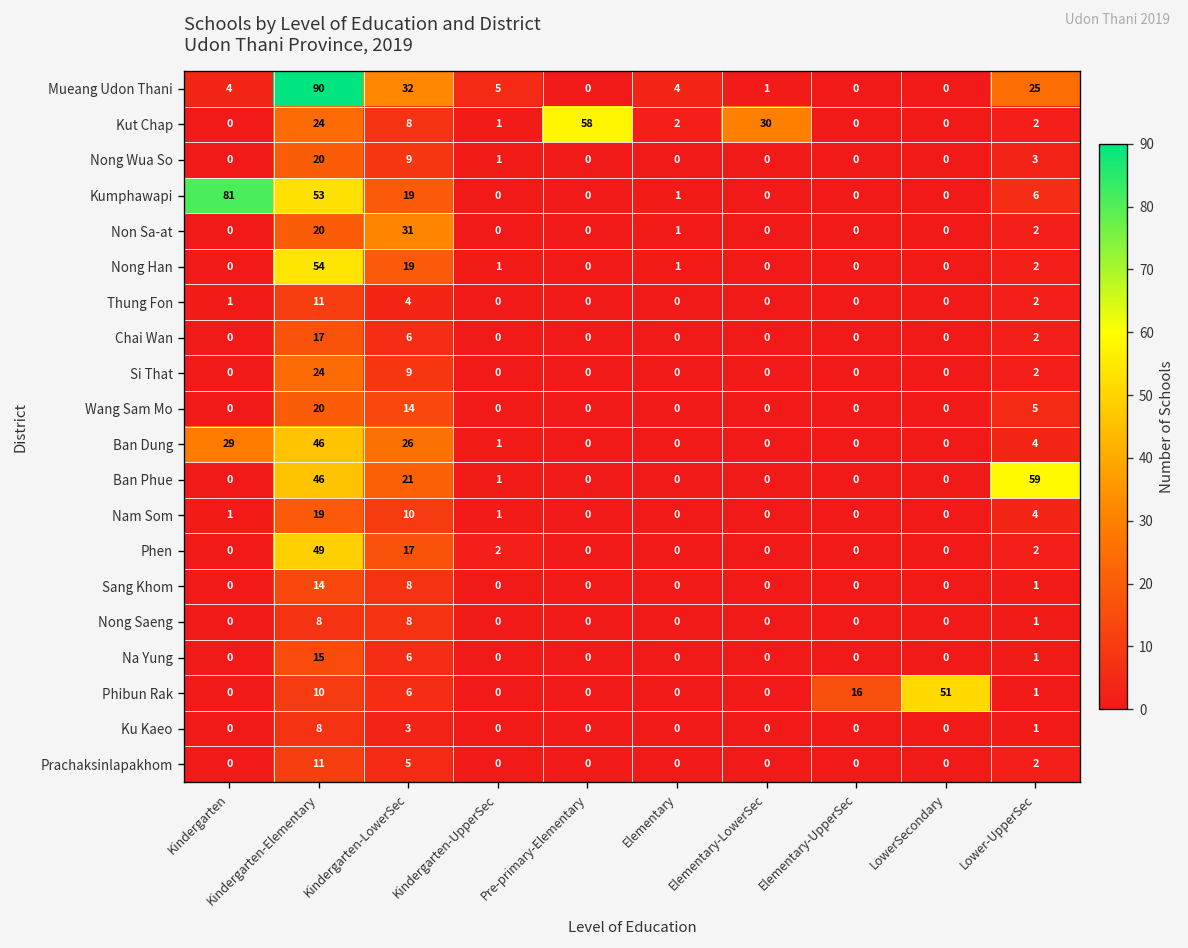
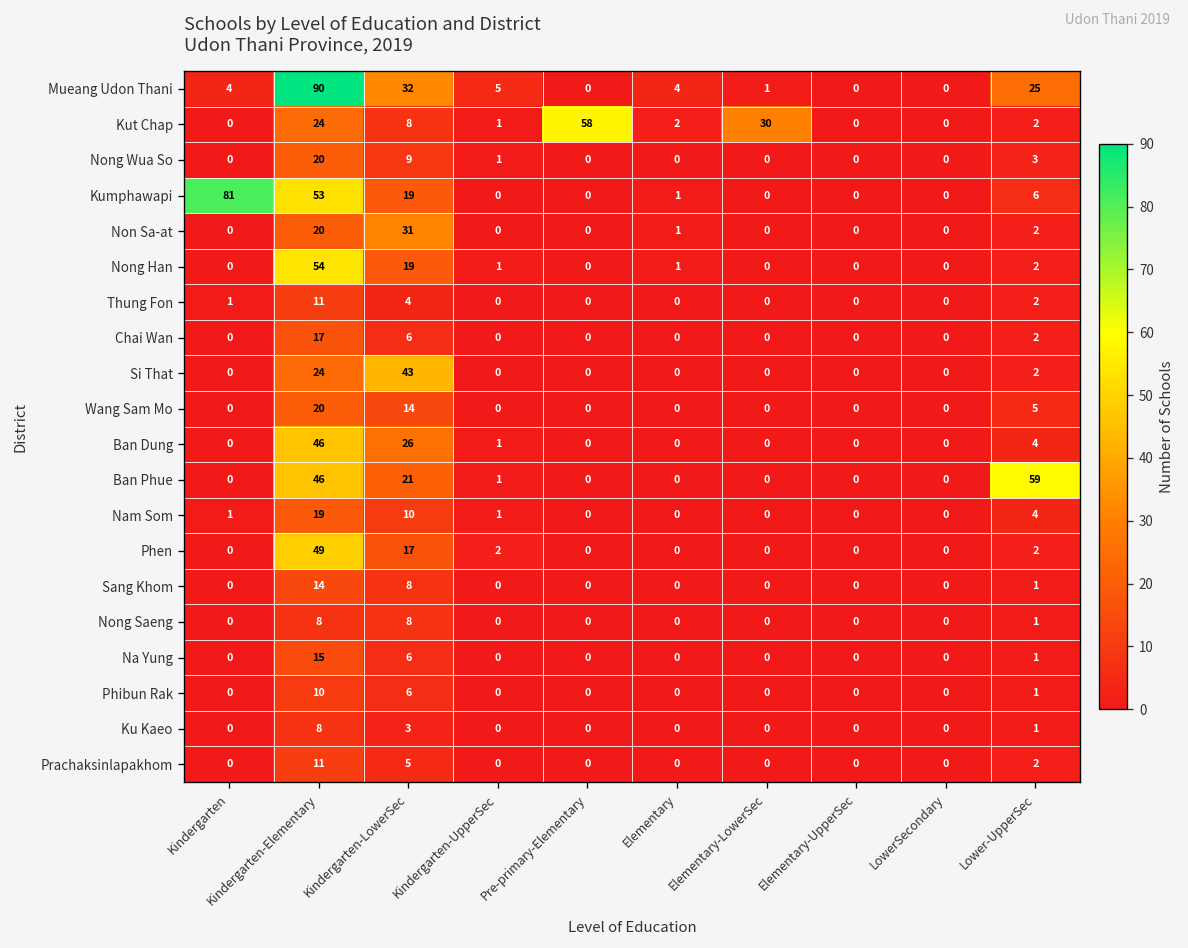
Si That, Kindergarten-LowerSec: 9 -> 43
Ban Dung, Kindergarten: 29 -> 0
Phibun Rak, Elementary-UpperSec: 16 -> 0
Phibun Rak, LowerSecondary: 51 -> 0
